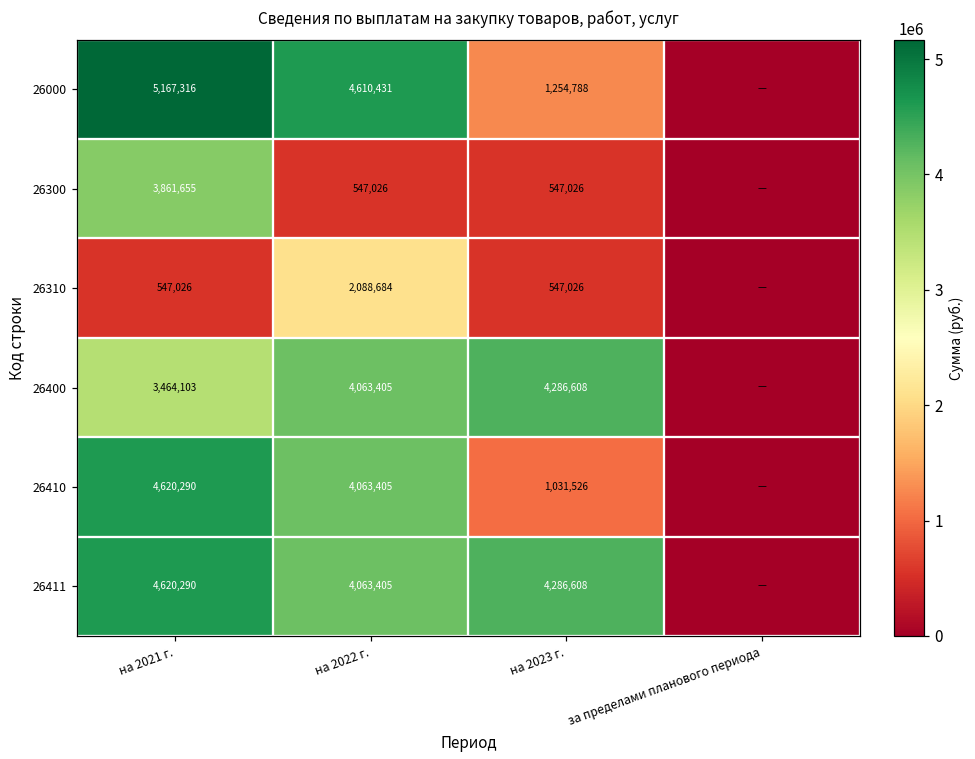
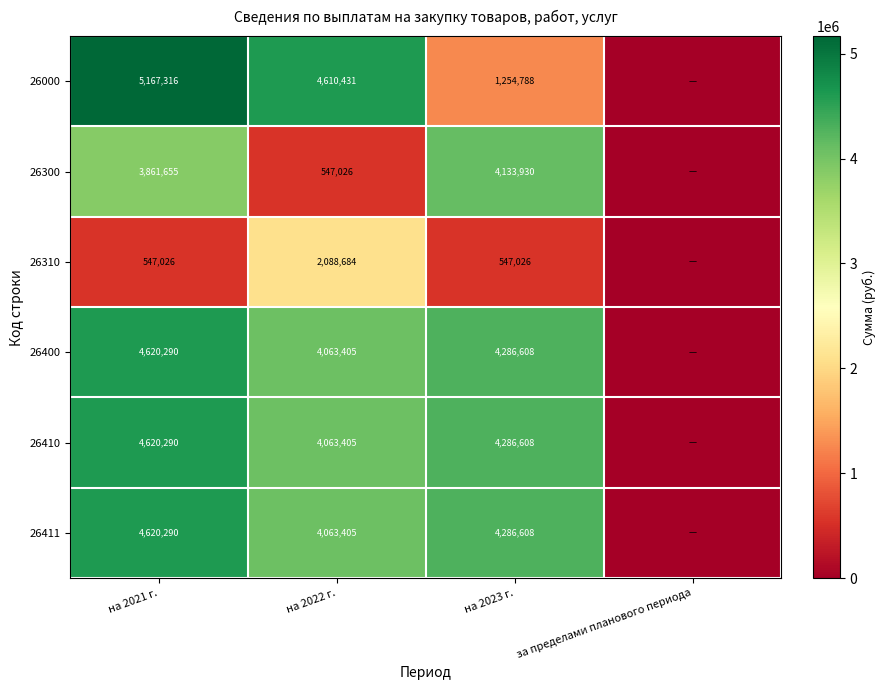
26300, на 2023 г.: 547,026 -> 4,133,930
26400, на 2021 г.: 3,464,103 -> 4,620,290
26410, на 2023 г.: 1,031,526 -> 4,286,608
